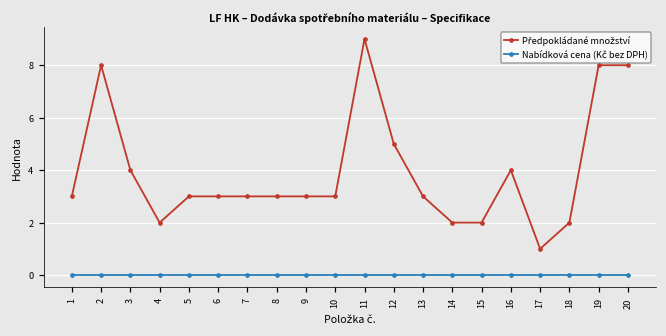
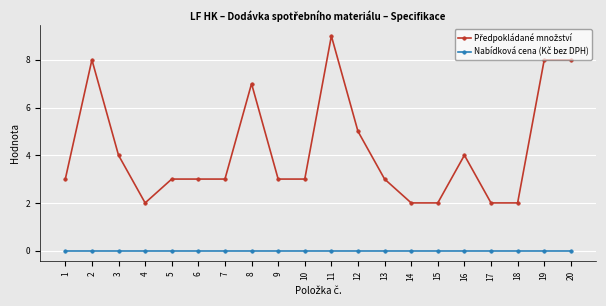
Předpokládané množství, 8: 3 -> 7
Předpokládané množství, 17: 1 -> 2
